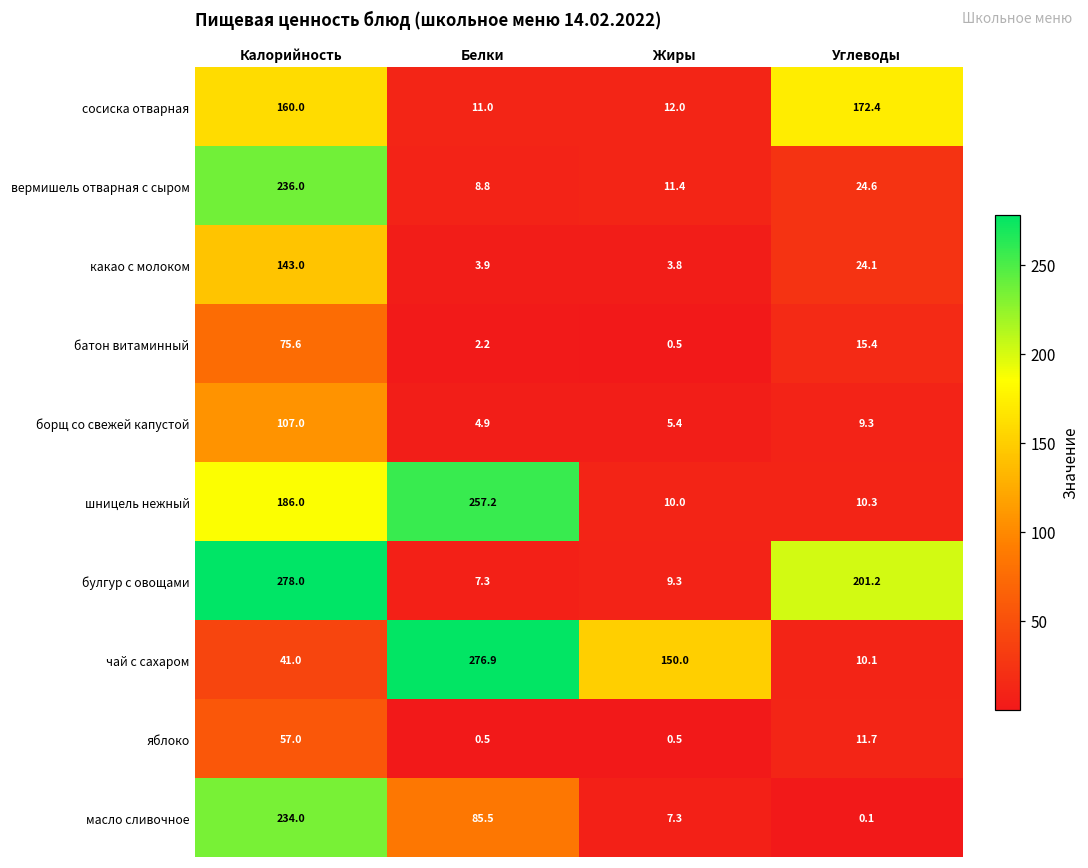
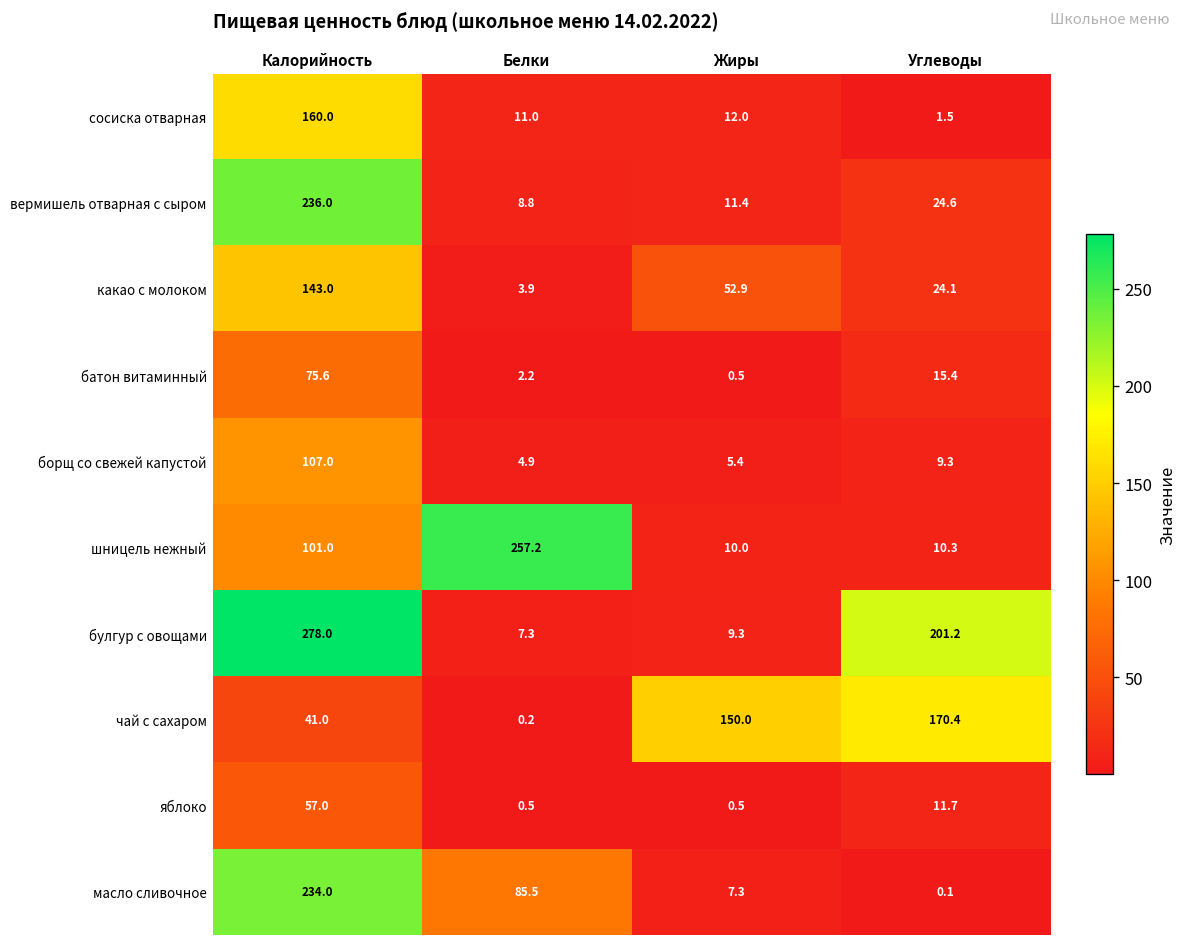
сосиска отварная, Углеводы: 172.4 -> 1.5
какао с молоком, Жиры: 3.8 -> 52.9
шницель нежный, Калорийность: 186.0 -> 101.0
чай с сахаром, Белки: 276.9 -> 0.2
чай с сахаром, Углеводы: 10.1 -> 170.4
